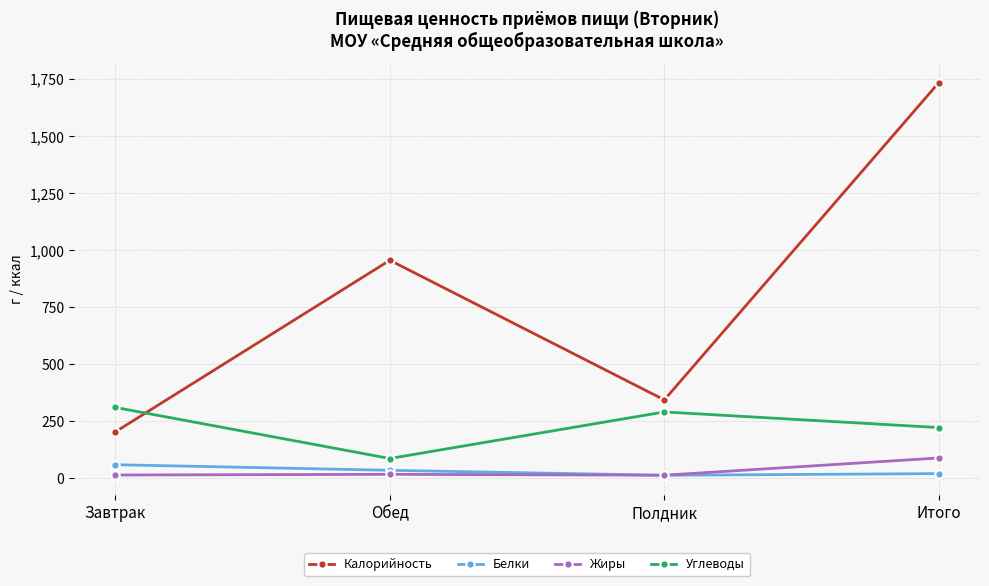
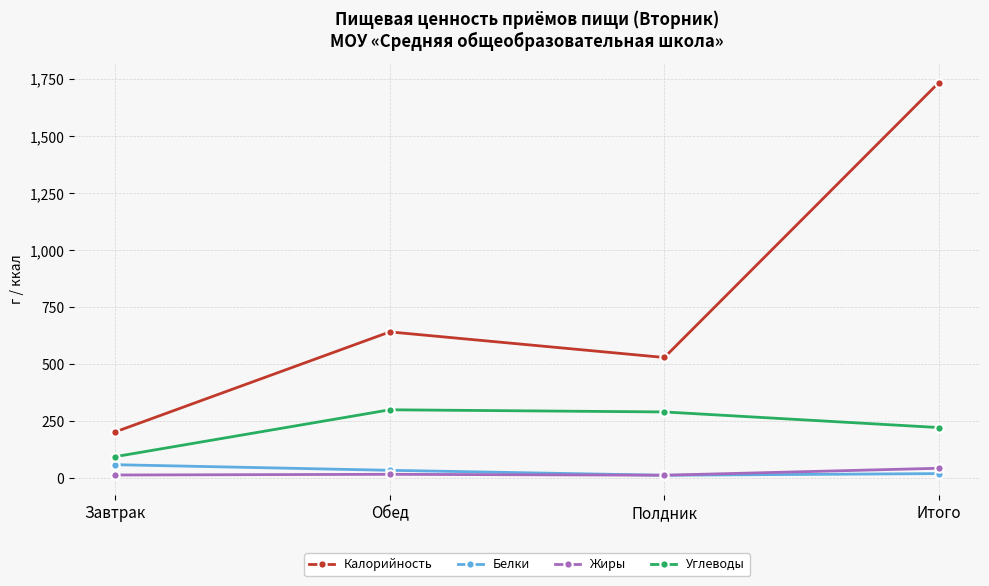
Углеводы, Завтрак: 310 -> 90
Калорийность, Обед: 950 -> 640
Углеводы, Обед: 90 -> 300
Калорийность, Полдник: 340 -> 530
Жиры, Итого: 90 -> 40
